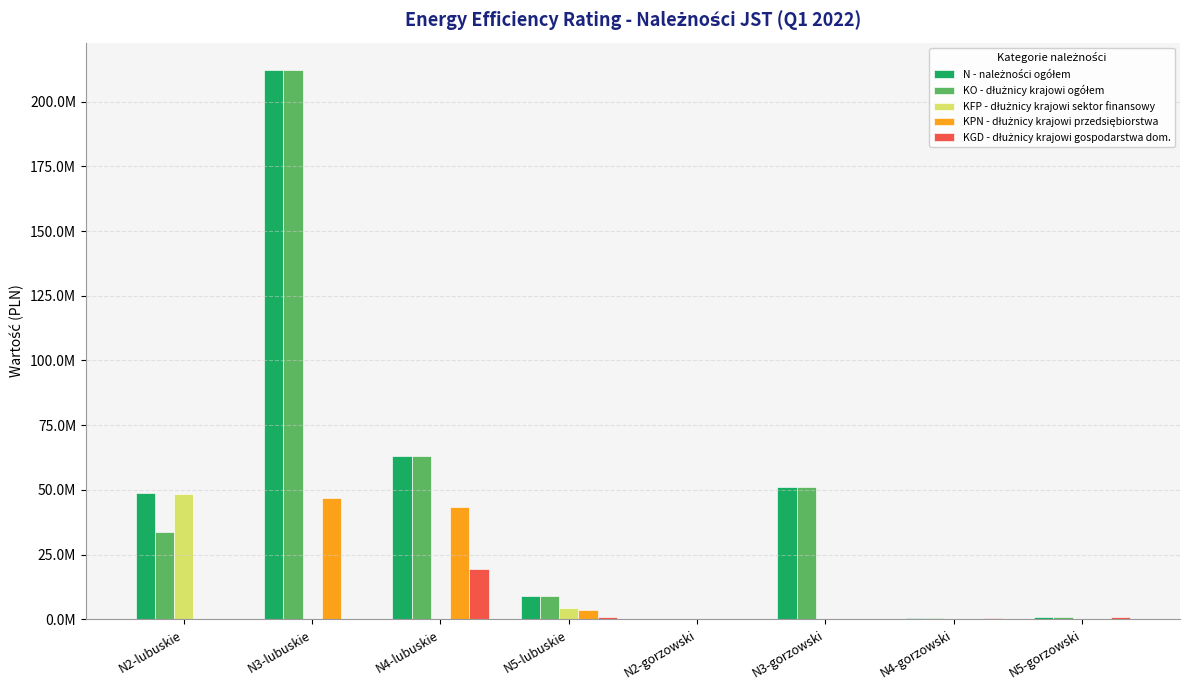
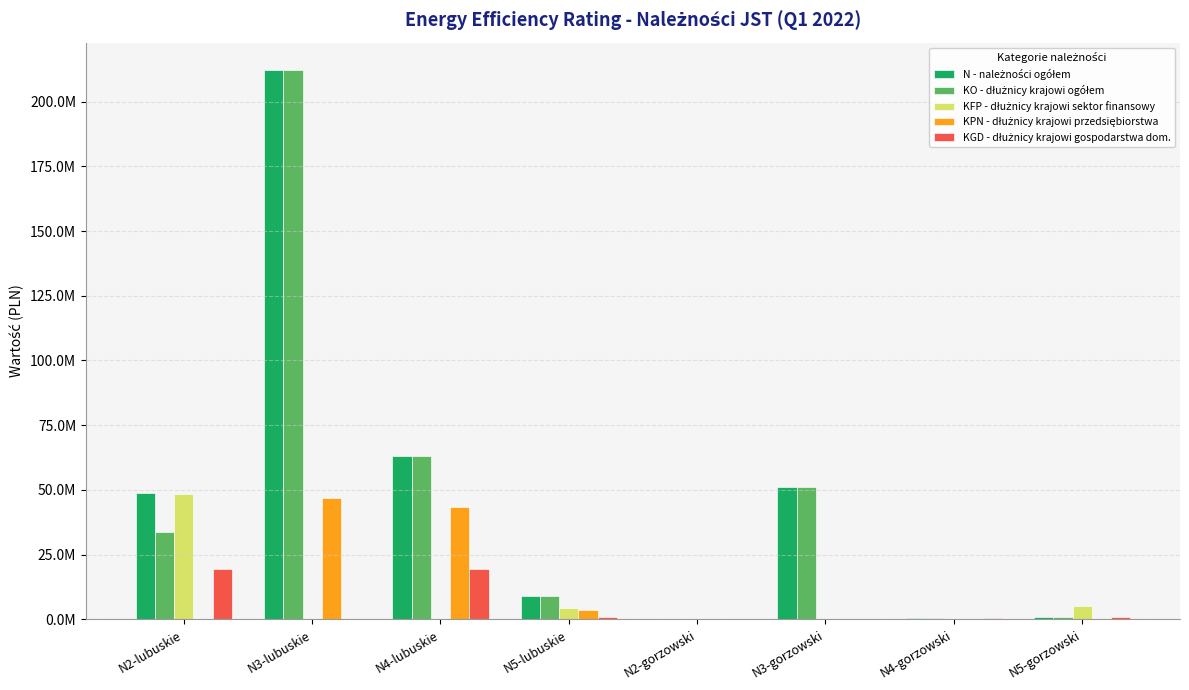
KGD - dłużnicy krajowi gospodarstwa dom., N2-lubuskie: 0 -> 20000000
KFP - dłużnicy krajowi sektor finansowy, N5-gorzowski: 0 -> 5000000
